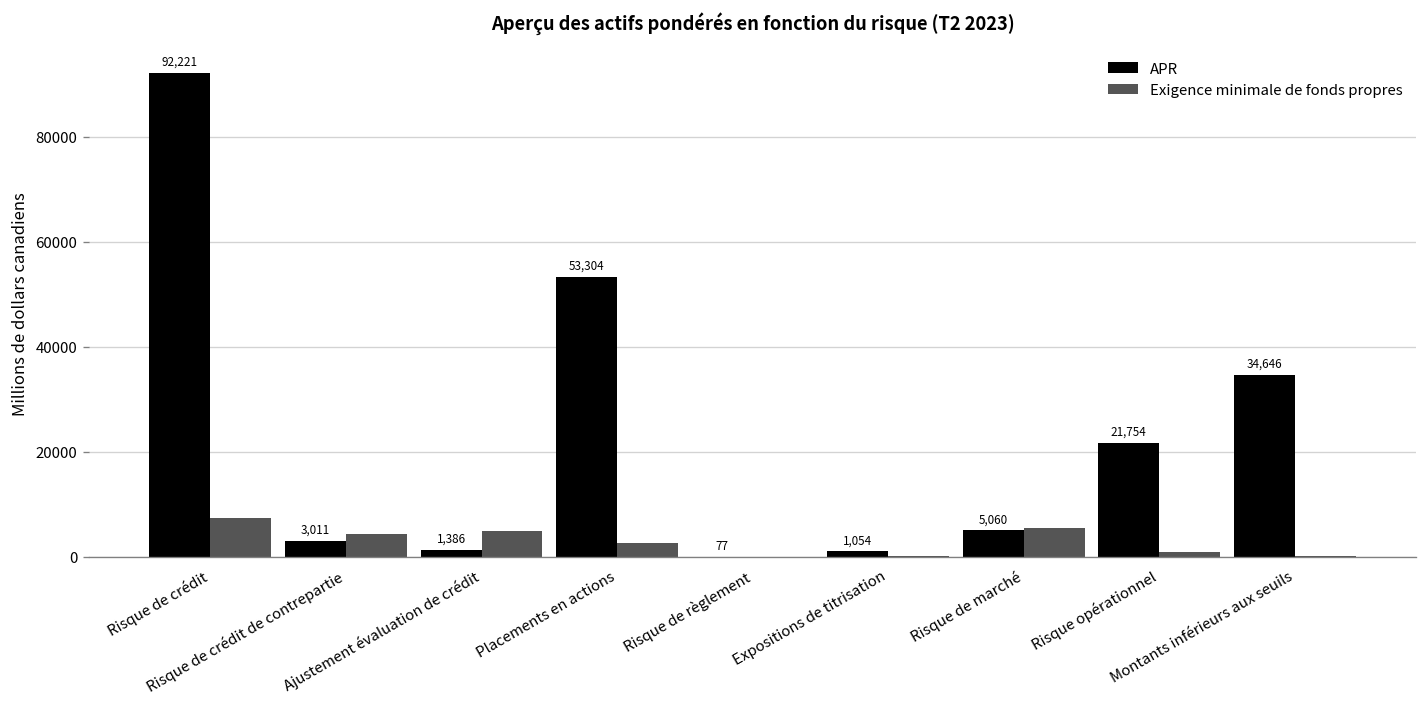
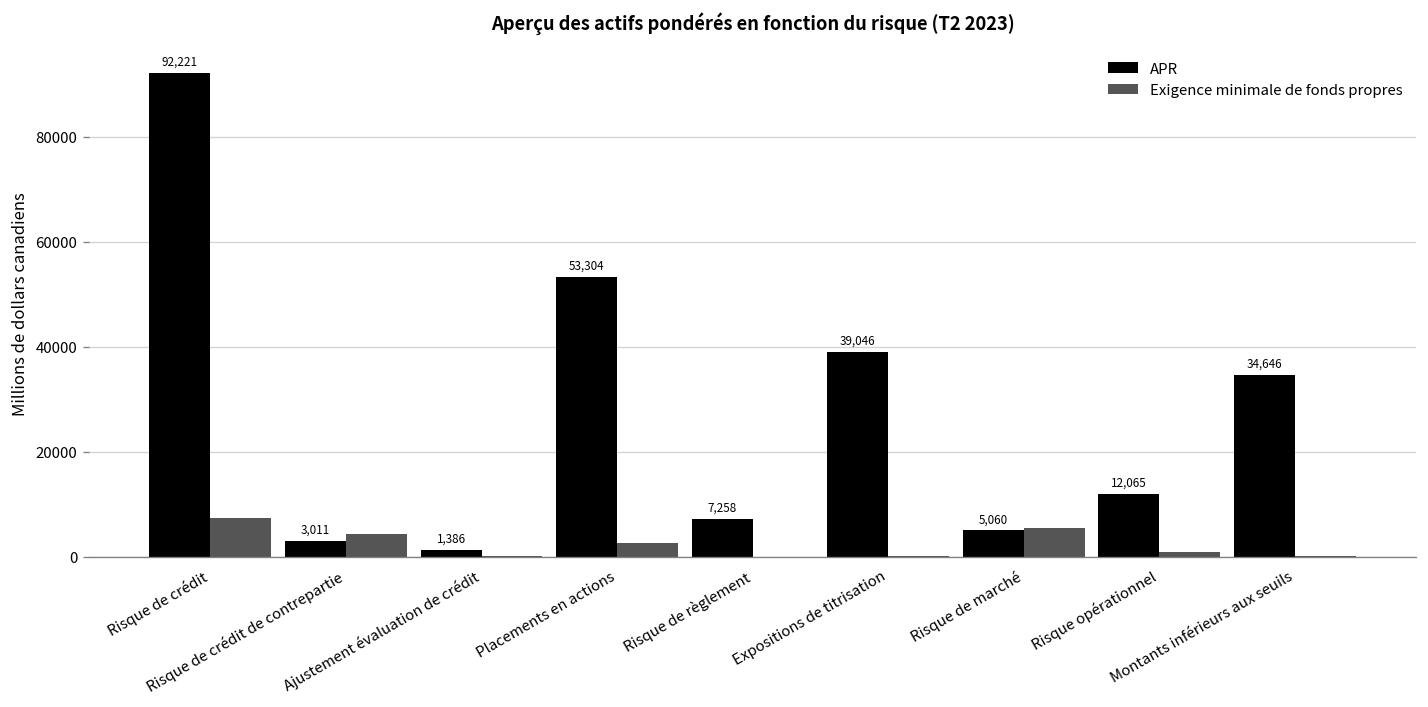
Exigence minimale de fonds propres, Ajustement évaluation de crédit: 5000 -> 0
APR, Risque de règlement: 77 -> 7,258
APR, Expositions de titrisation: 1,054 -> 39,046
APR, Risque opérationnel: 21,754 -> 12,065
